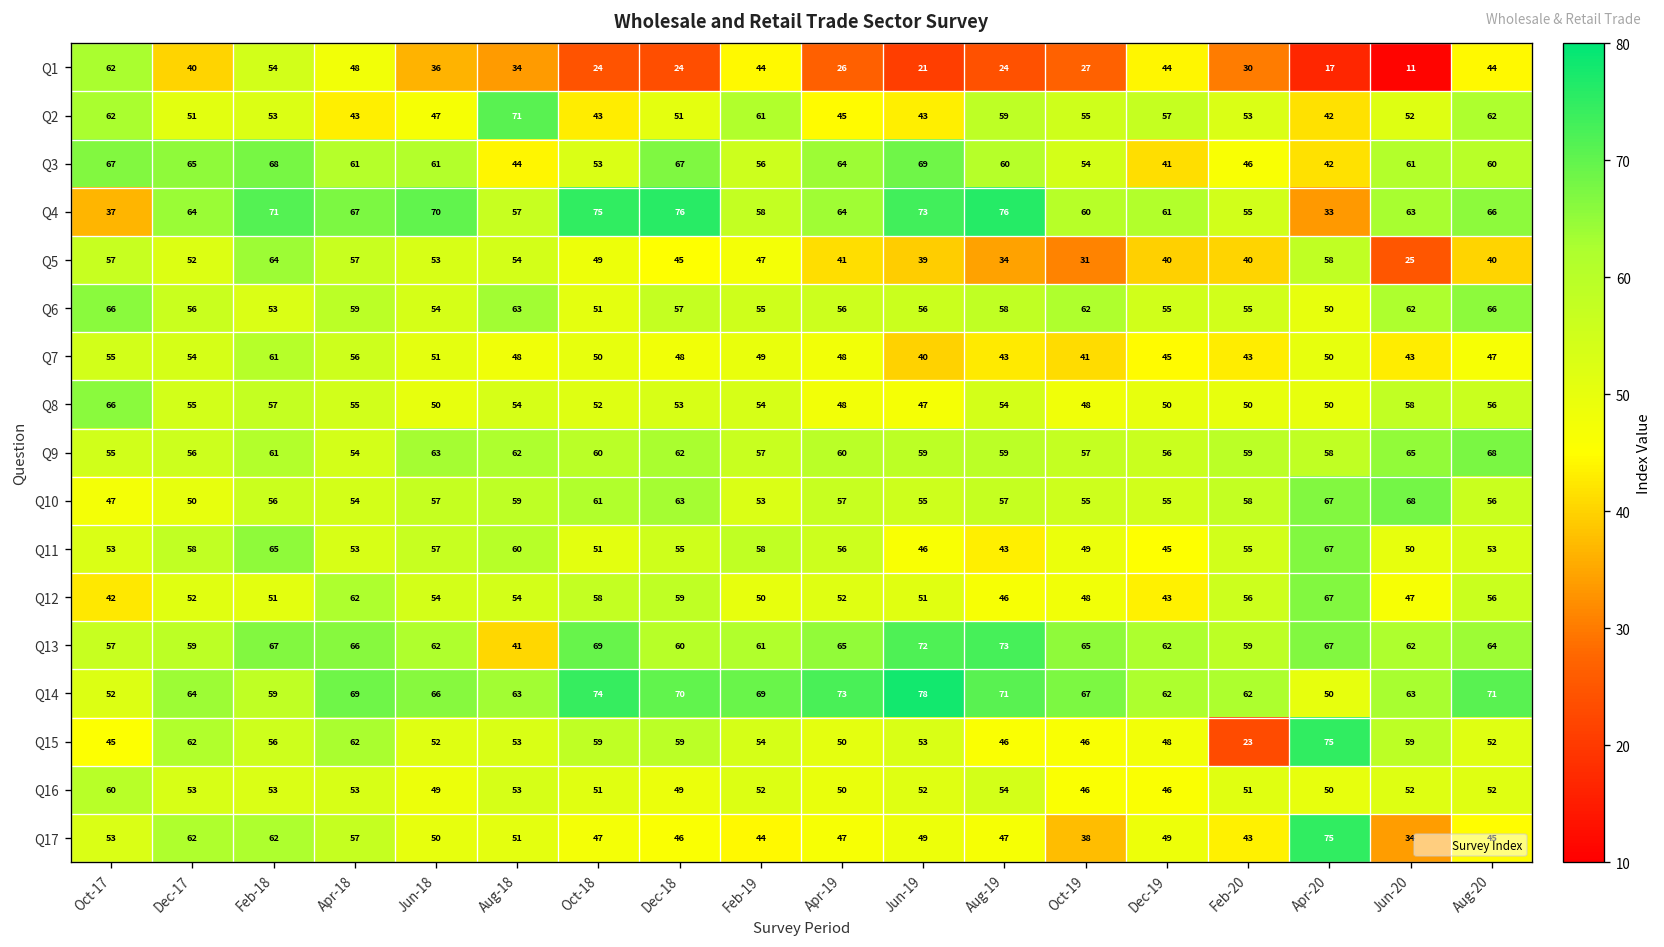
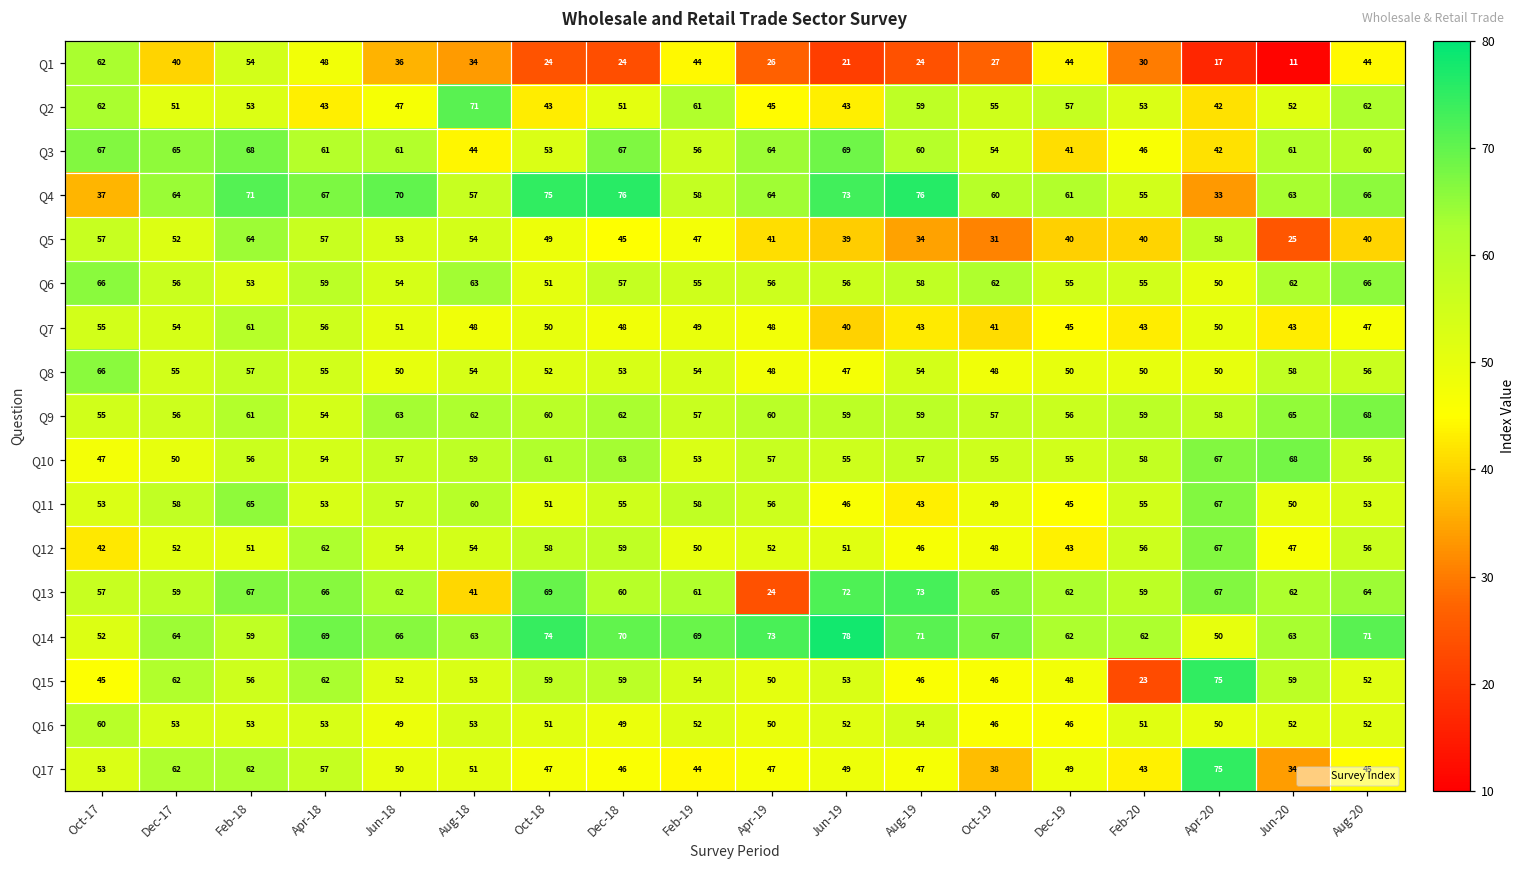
Q13, Apr-19: 65 -> 24
